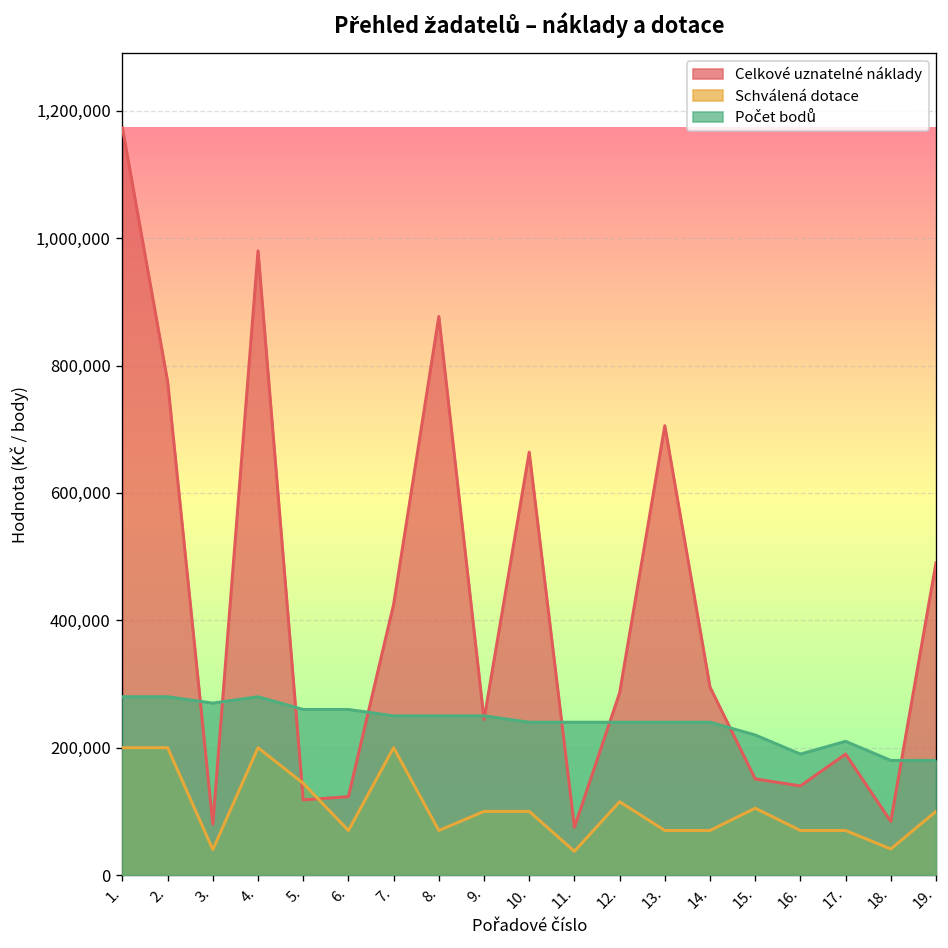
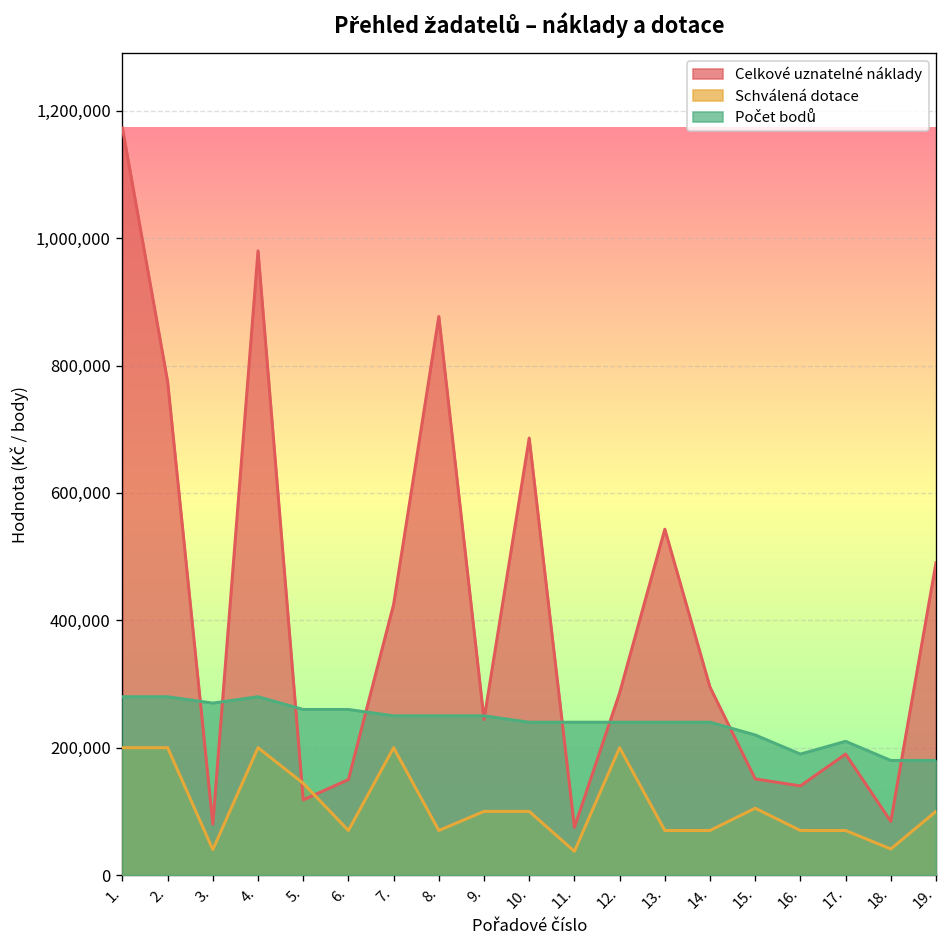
Celkové uznatelné náklady, 6.: 120,000 -> 150,000
Celkové uznatelné náklady, 10.: 660,000 -> 690,000
Schválená dotace, 12.: 120,000 -> 200,000
Celkové uznatelné náklady, 13.: 710,000 -> 540,000
